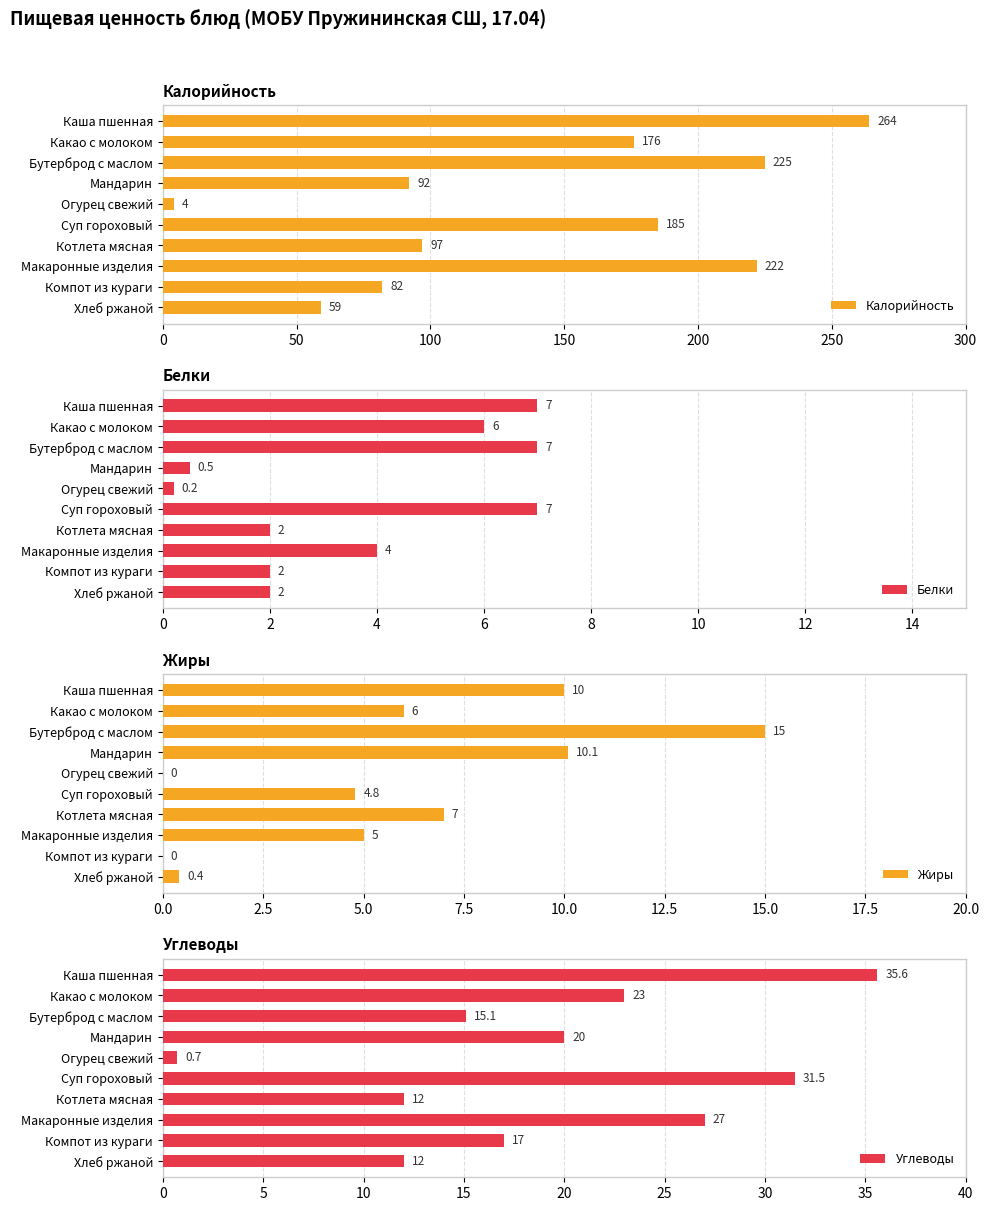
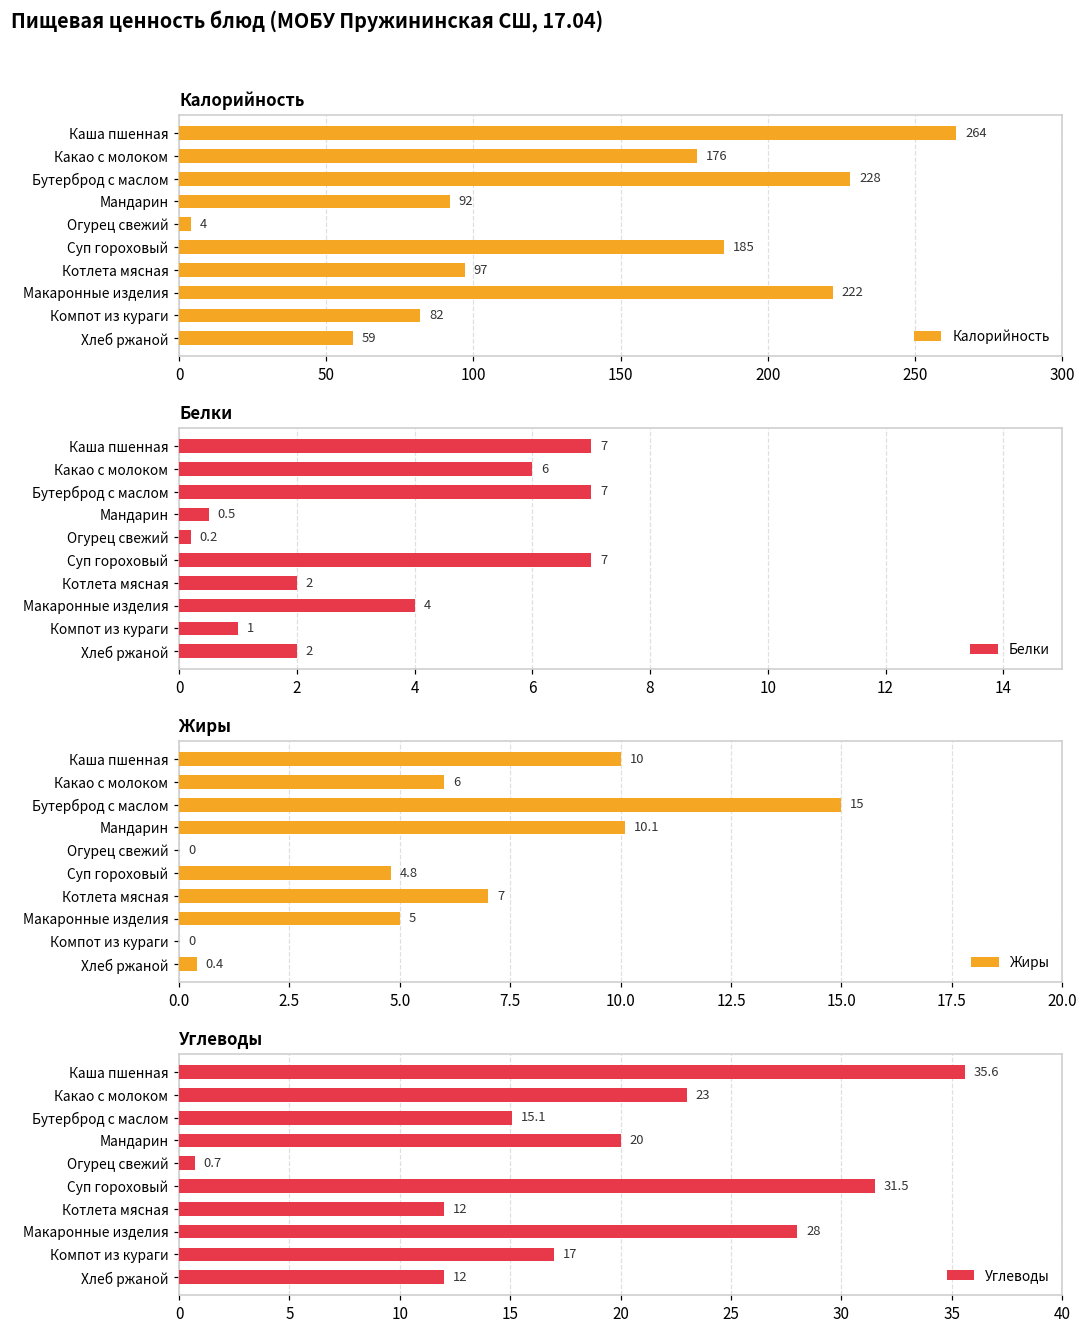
Калорийность, Бутерброд с маслом: 225 -> 228
Белки, Компот из кураги: 2 -> 1
Углеводы, Макаронные изделия: 27 -> 28
